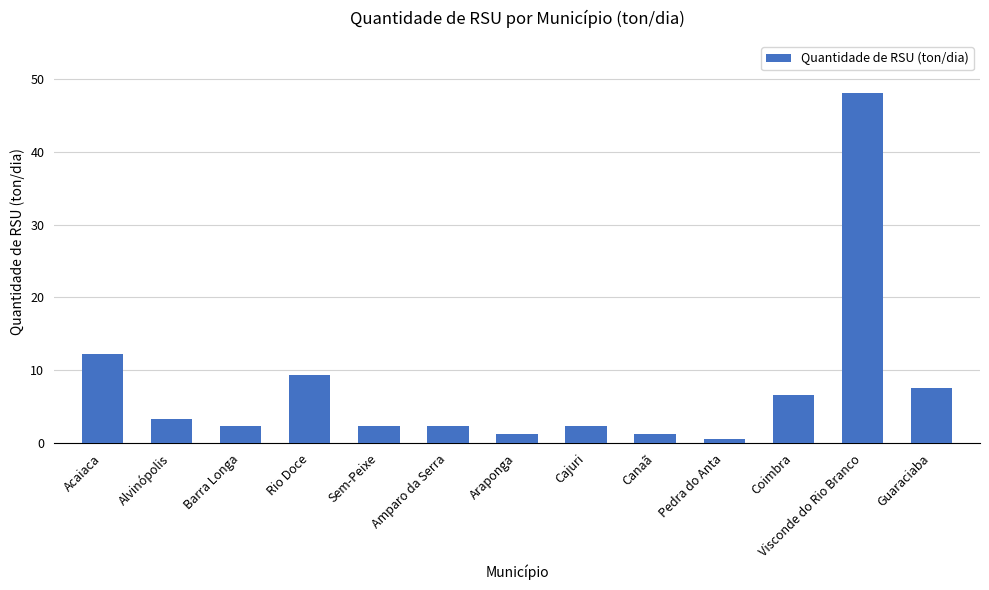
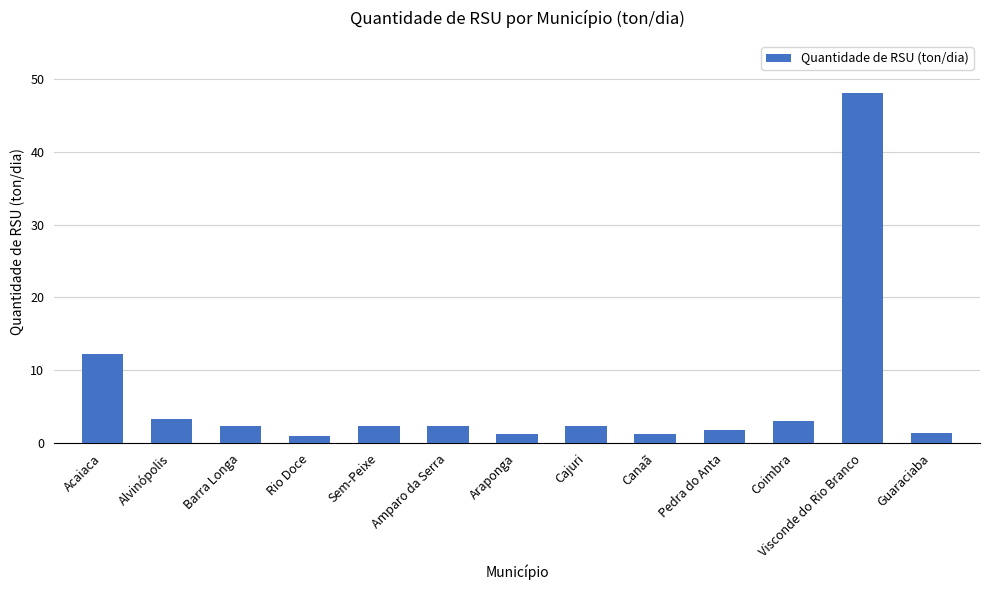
Rio Doce: 9 -> 1
Pedra do Anta: 1 -> 2
Coimbra: 7 -> 3
Guaraciaba: 8 -> 1
